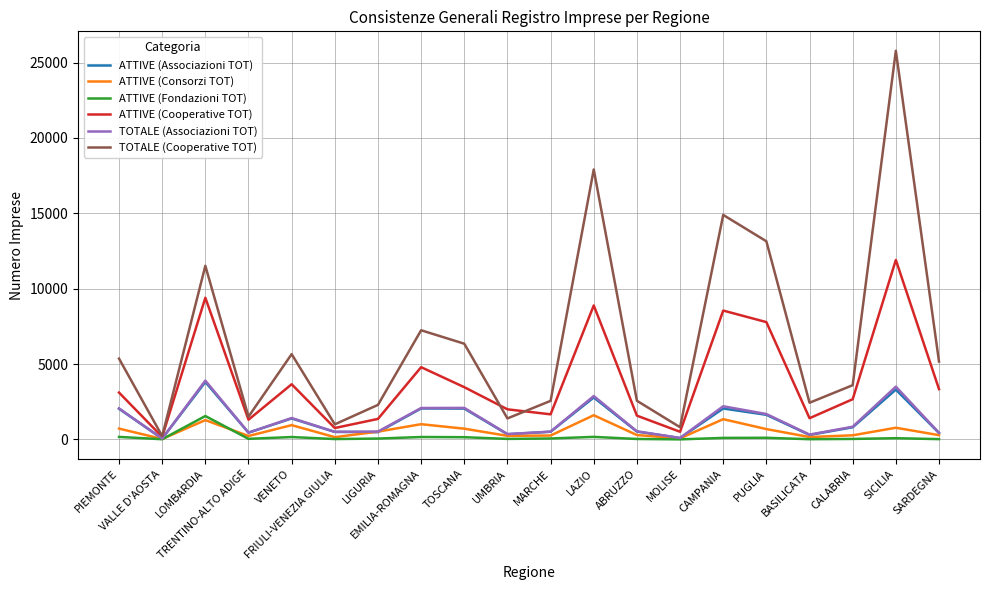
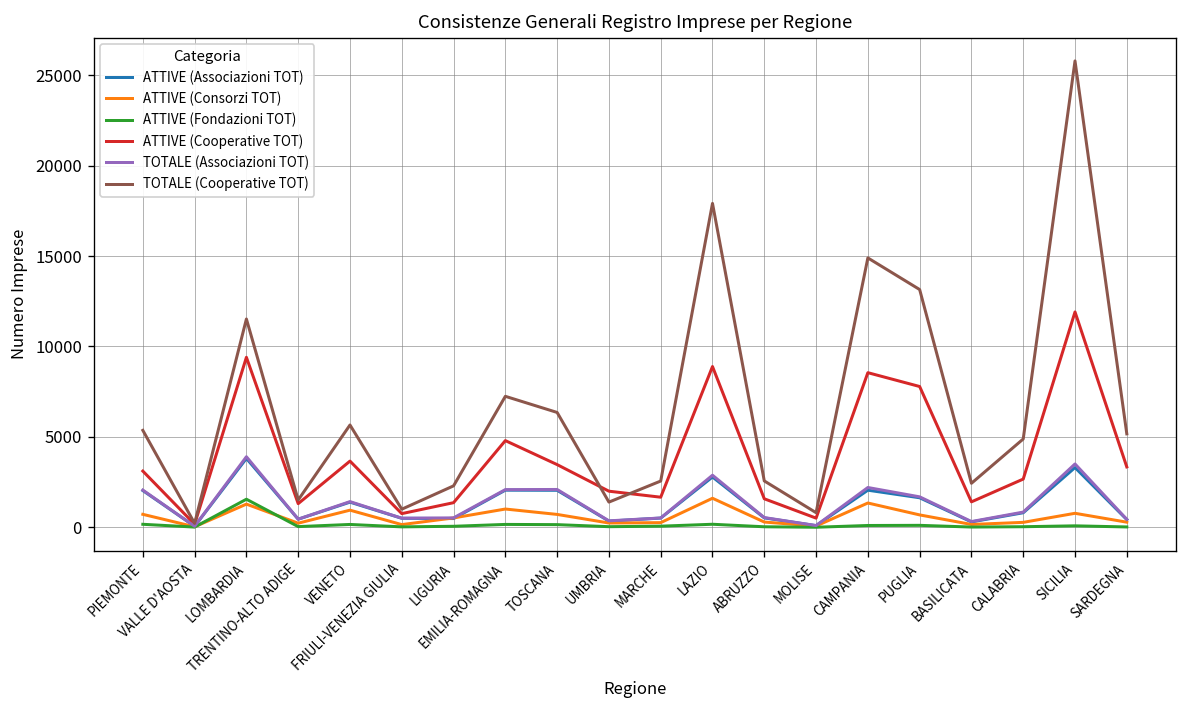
TOTALE (Cooperative TOT), CALABRIA: 3600 -> 4900
